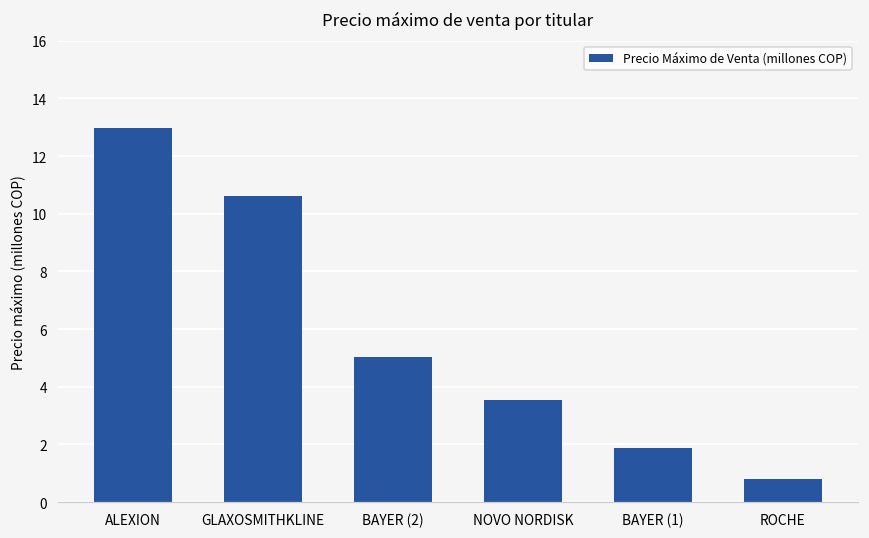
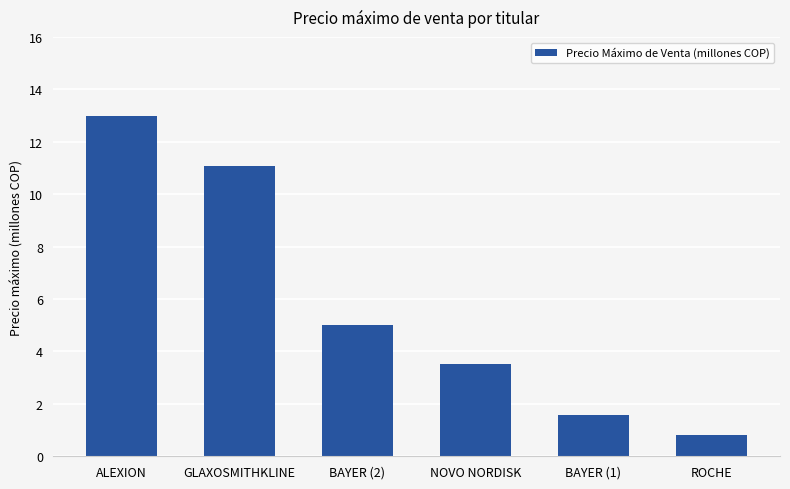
GLAXOSMITHKLINE: 10.6 -> 11.1
BAYER (1): 1.9 -> 1.6
